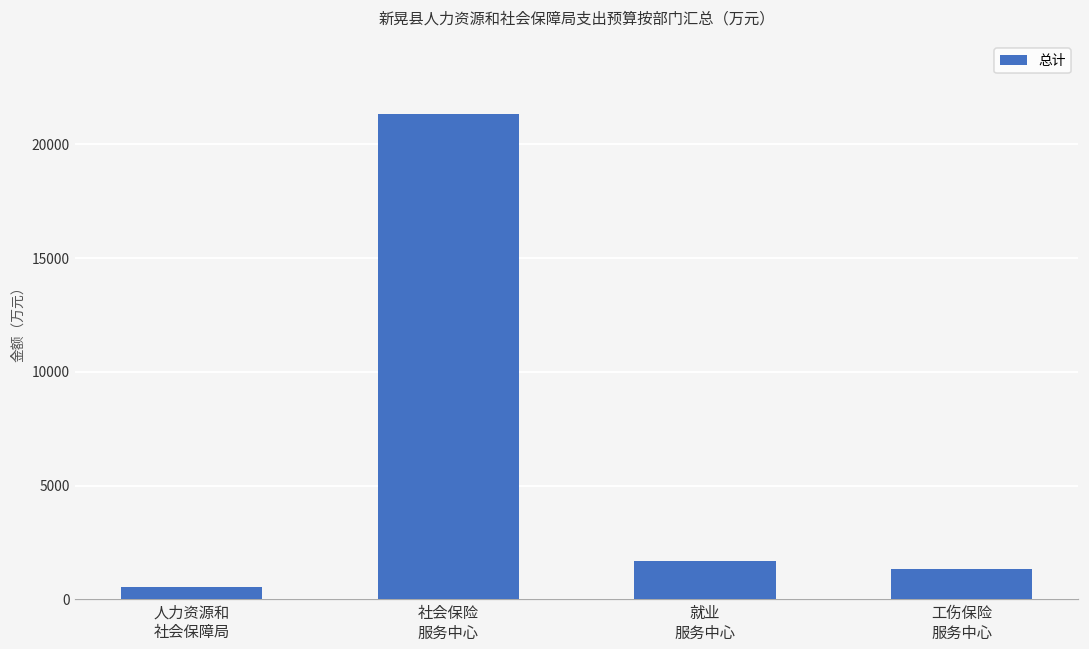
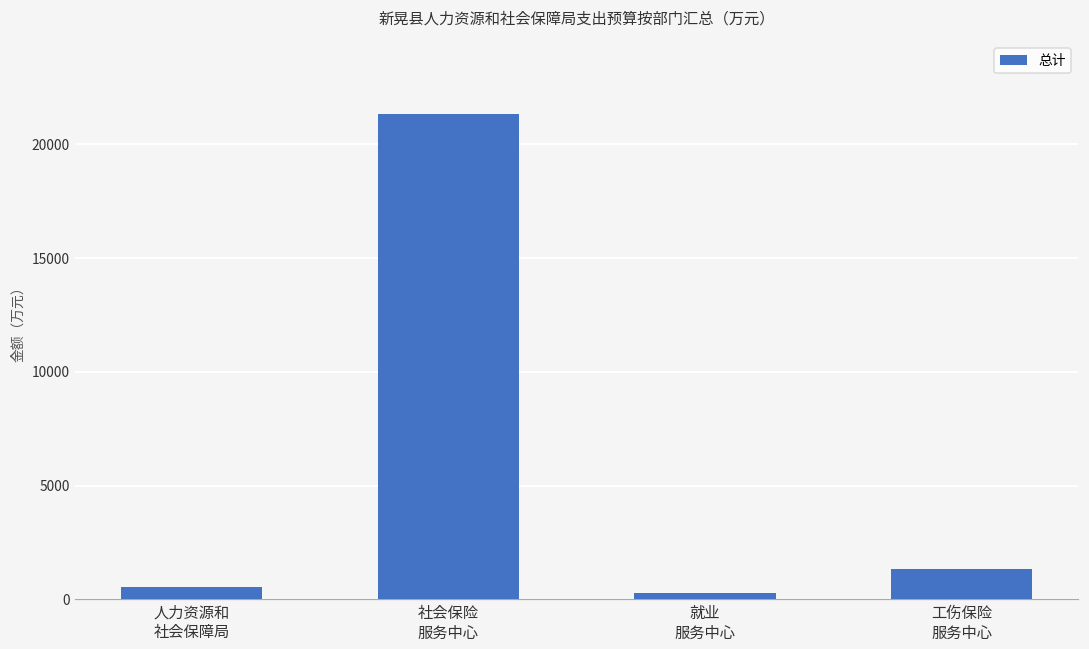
就业 服务中心: 1700 -> 300
